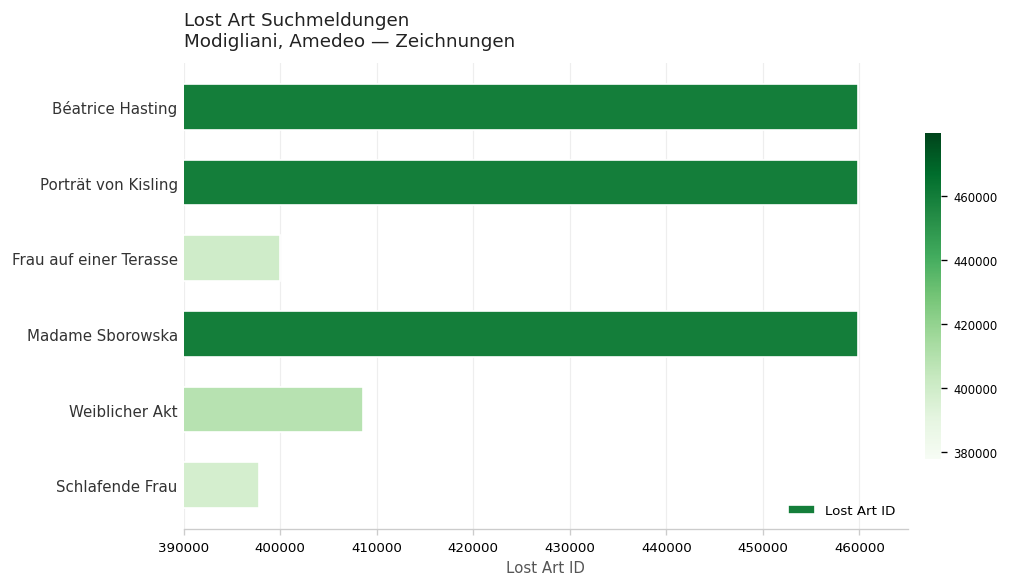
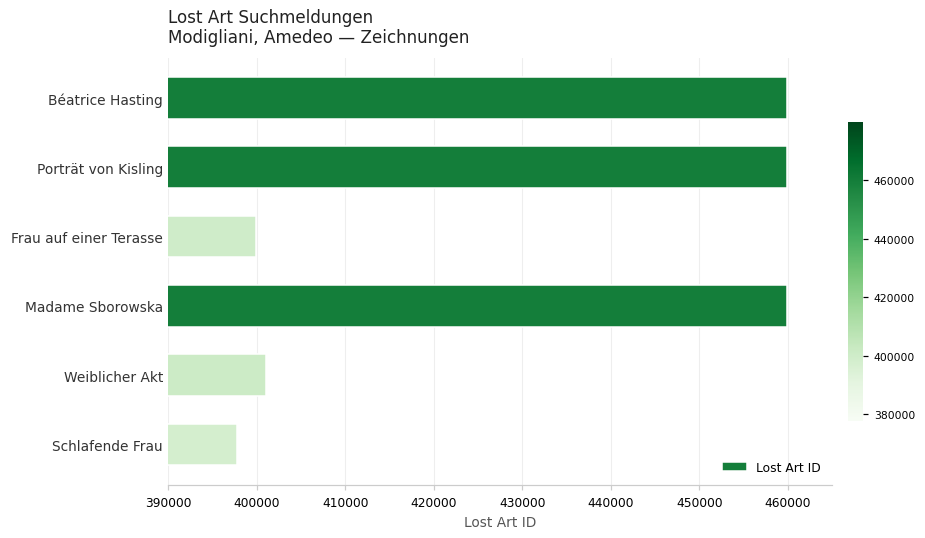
Weiblicher Akt: 409000 -> 401000
